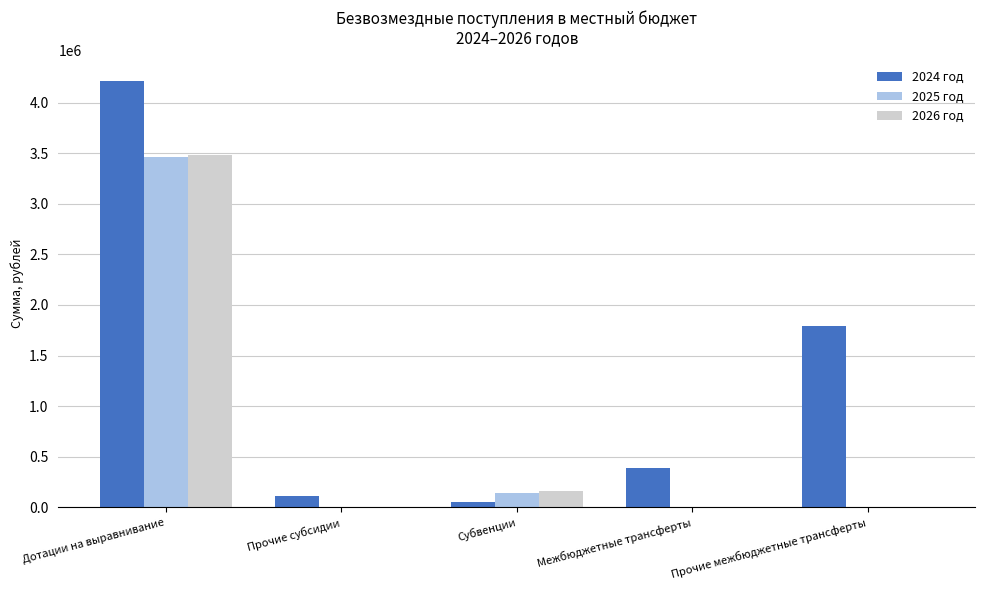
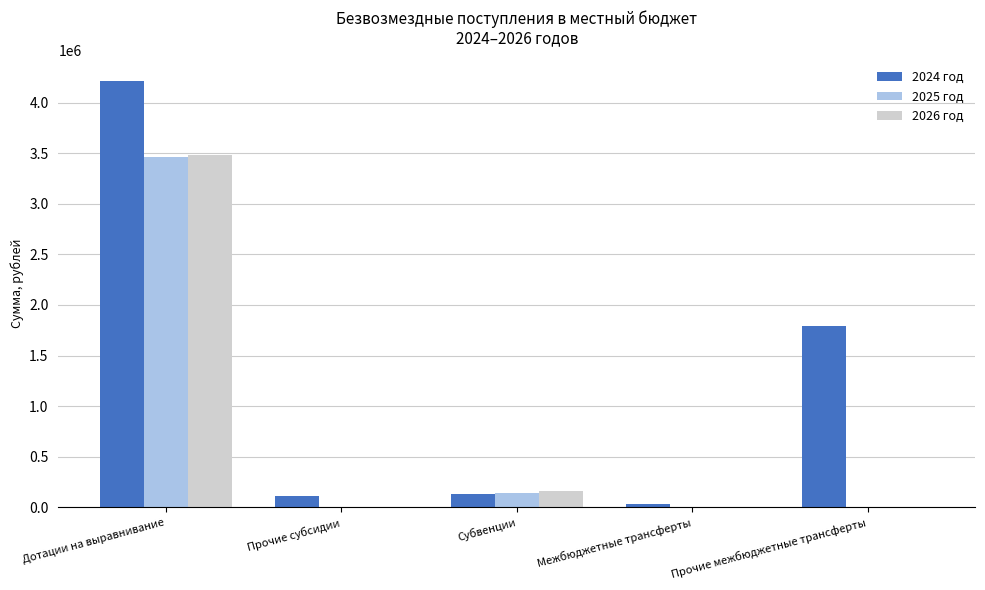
2024 год, Субвенции: 50000 -> 130000
2024 год, Межбюджетные трансферты: 390000 -> 40000
